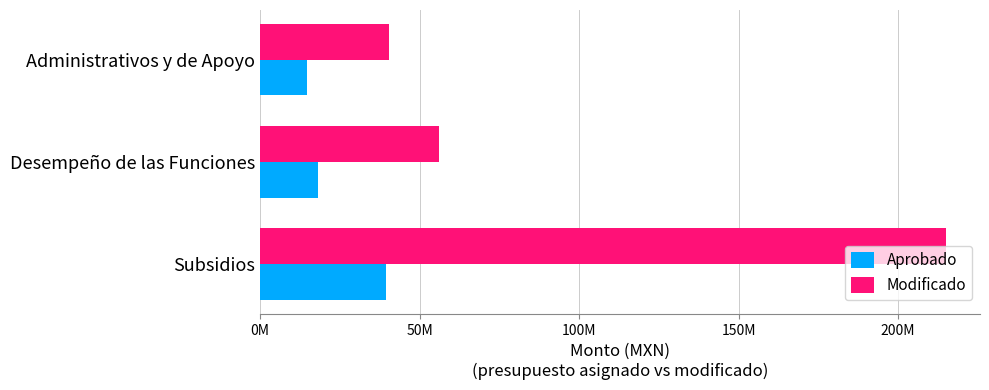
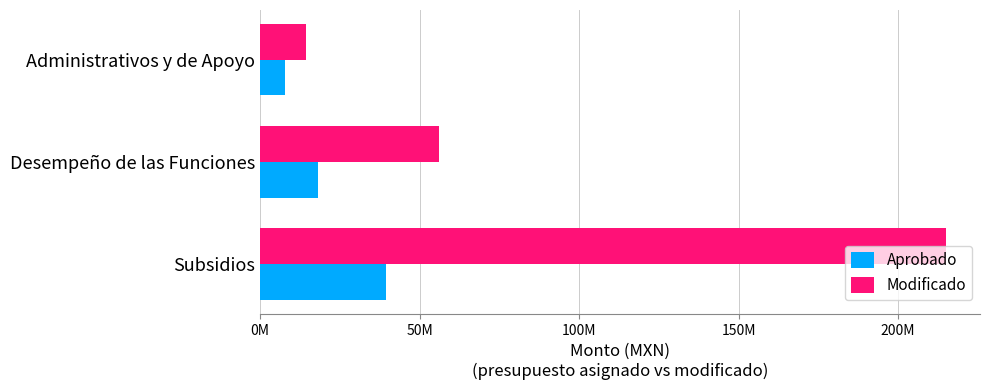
Modificado, Administrativos y de Apoyo: 40000000 -> 14000000
Aprobado, Administrativos y de Apoyo: 15000000 -> 8000000
